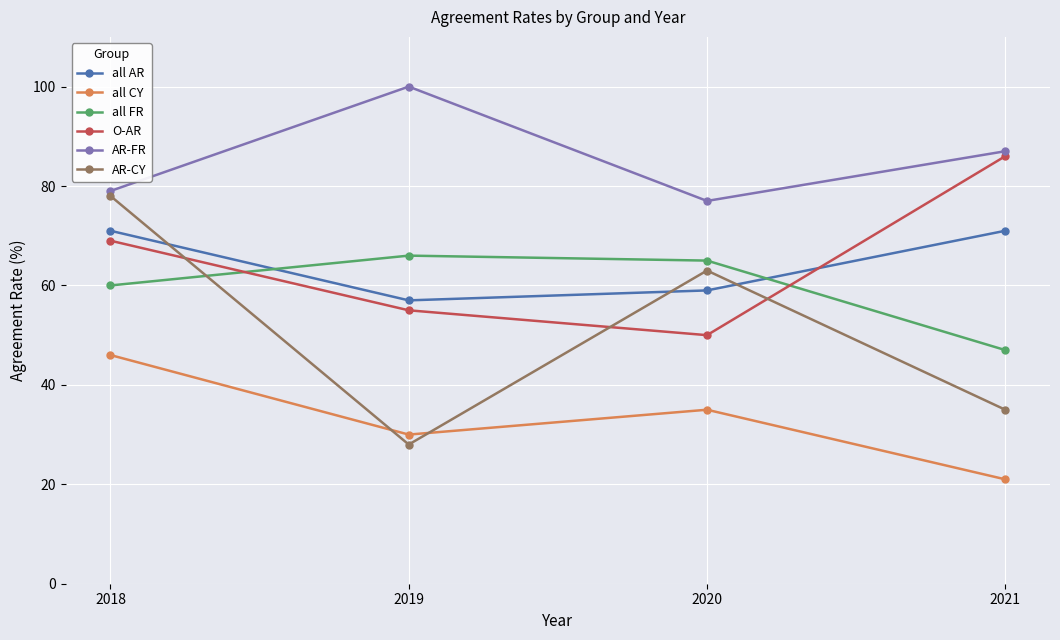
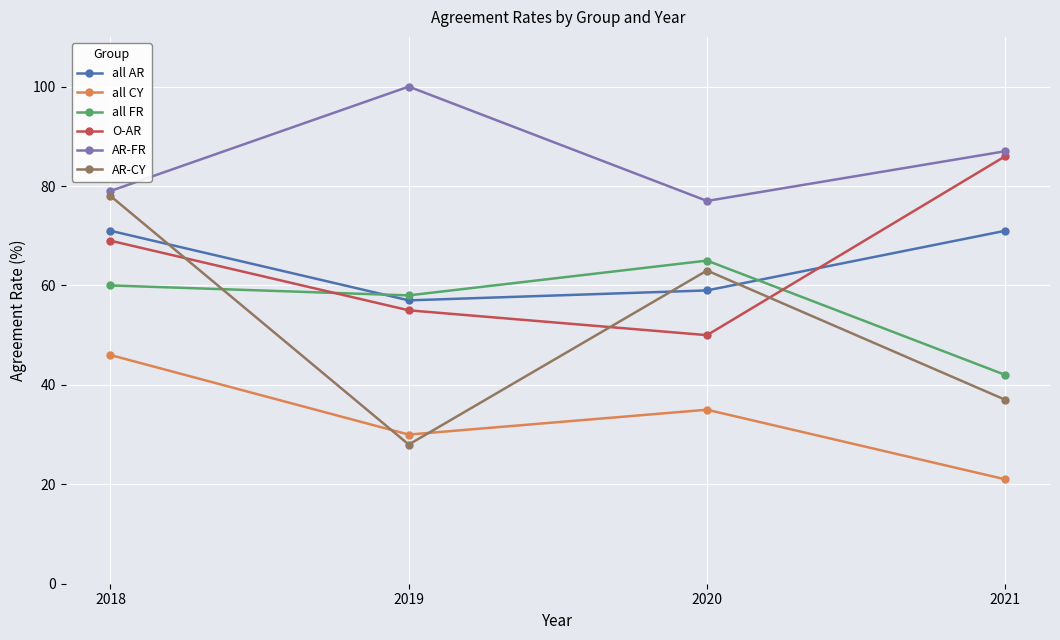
all FR, 2019: 66 -> 58
all FR, 2021: 47 -> 42
AR-CY, 2021: 35 -> 37
